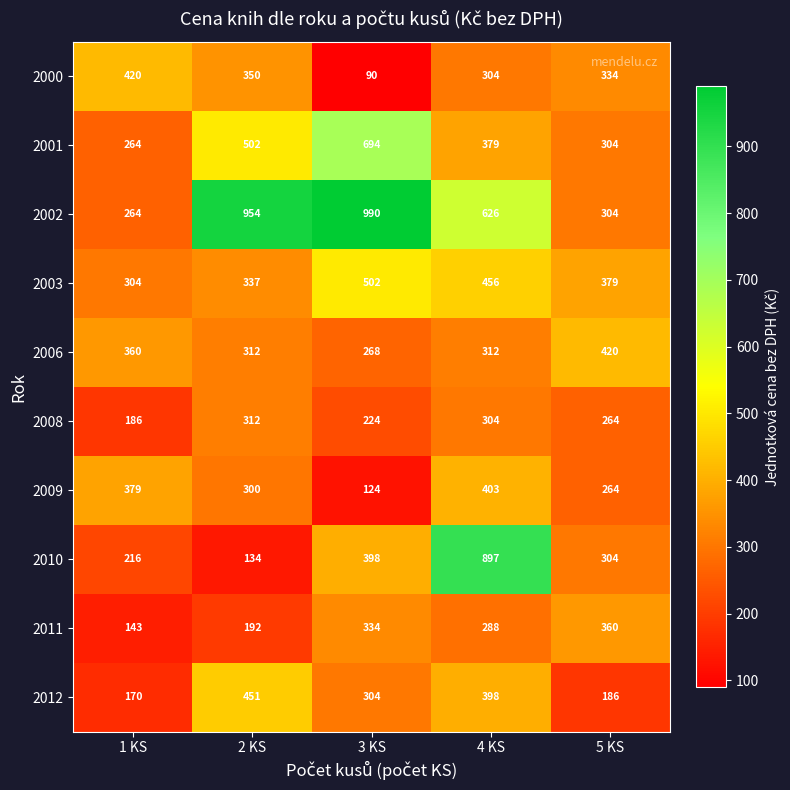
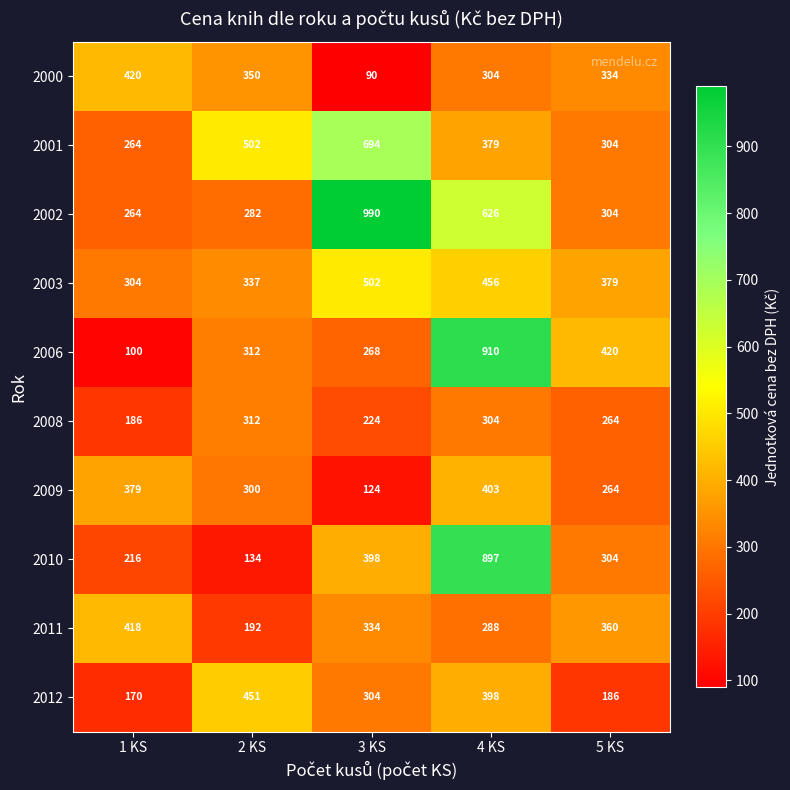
2002, 2 KS: 954 -> 282
2006, 1 KS: 360 -> 100
2006, 4 KS: 312 -> 910
2011, 1 KS: 143 -> 418
